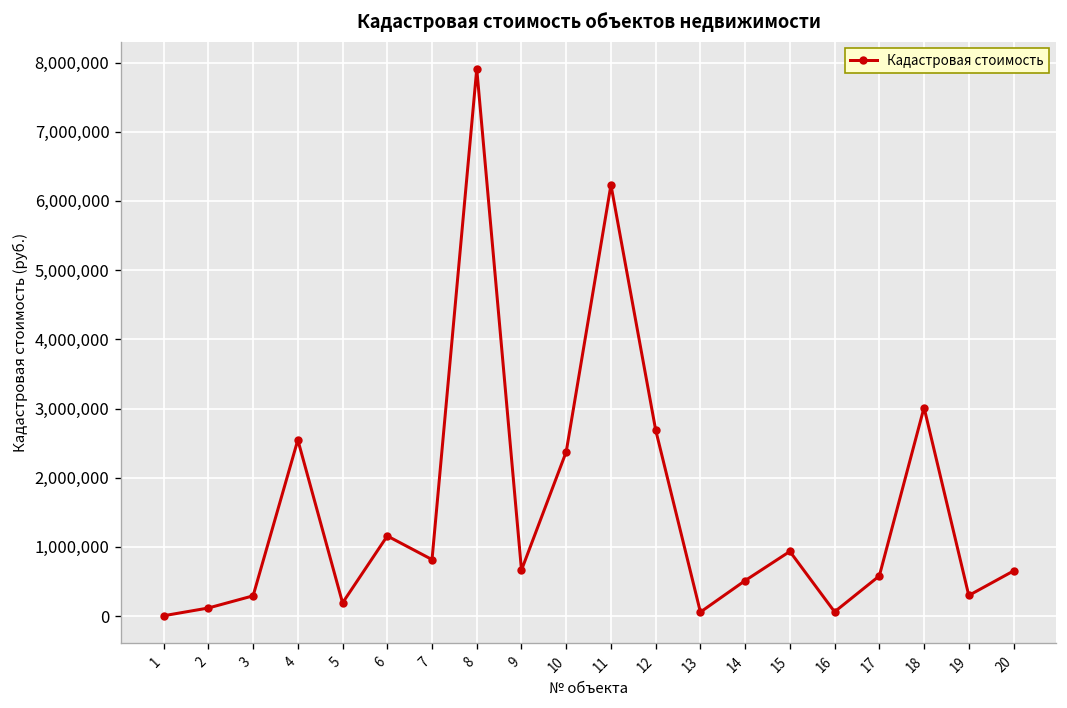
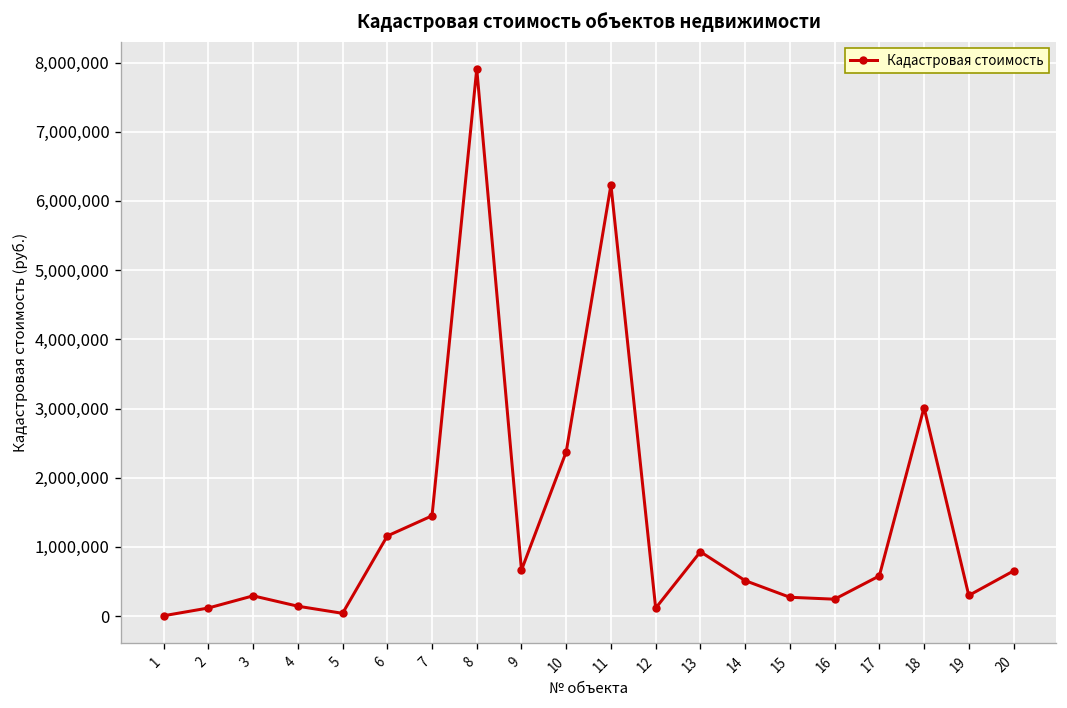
4: 2,500,000 -> 100,000
5: 200,000 -> 0
7: 800,000 -> 1,400,000
12: 2,700,000 -> 100,000
13: 100,000 -> 900,000
15: 900,000 -> 300,000
16: 100,000 -> 200,000
